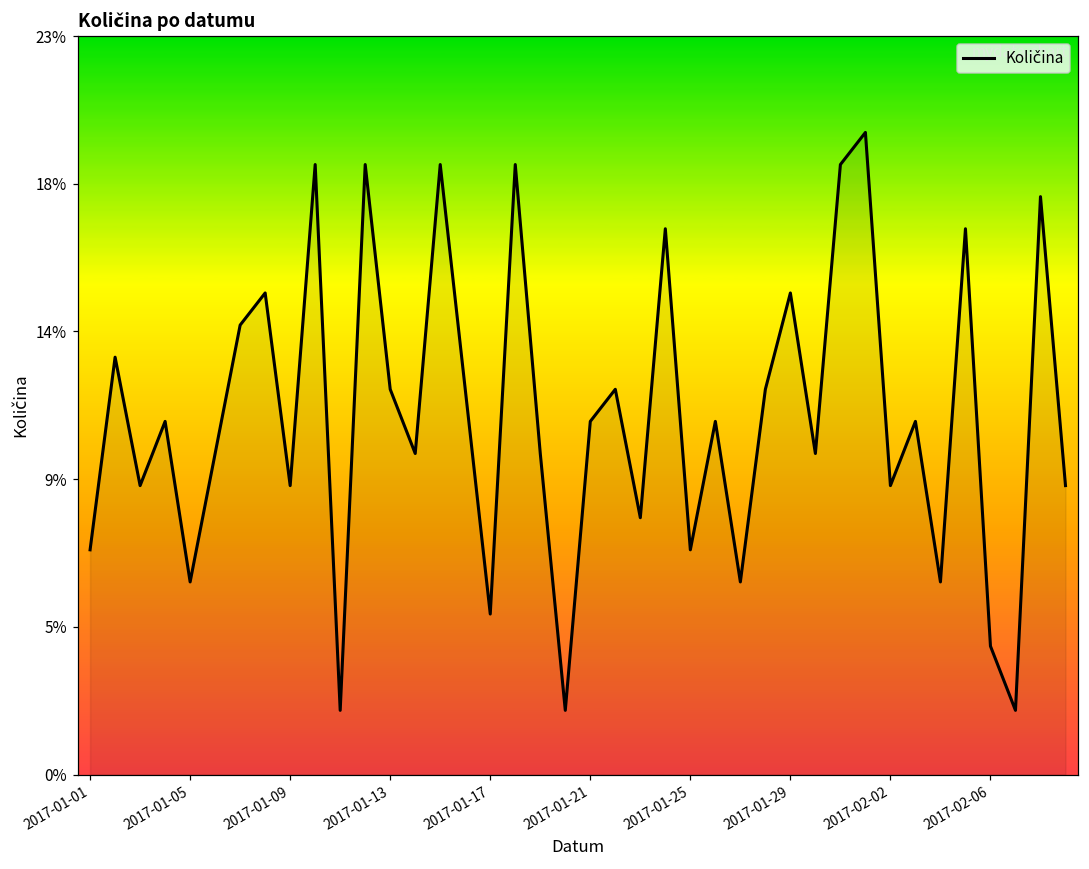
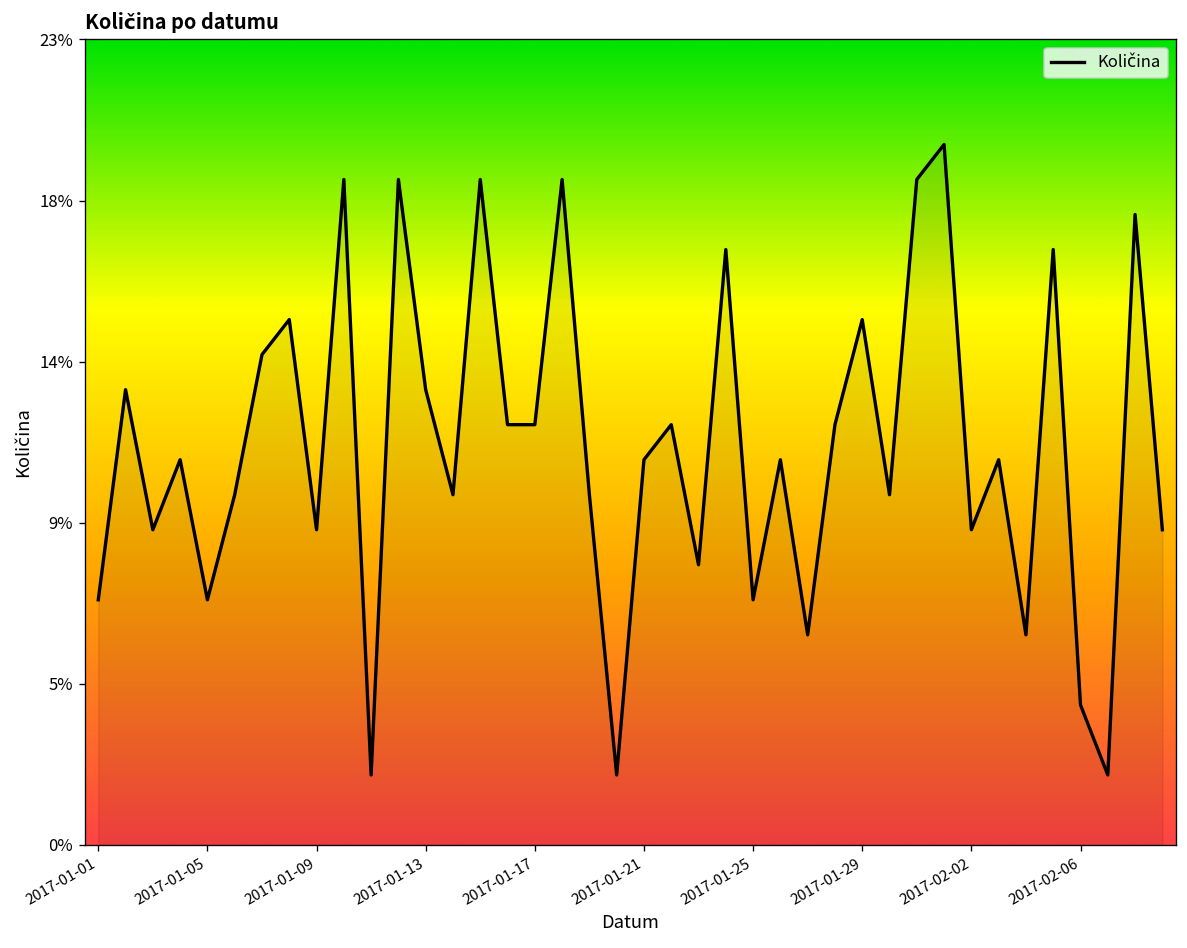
2017-01-05: 6% -> 7%
2017-01-13: 12% -> 13%
2017-01-17: 5% -> 12%
